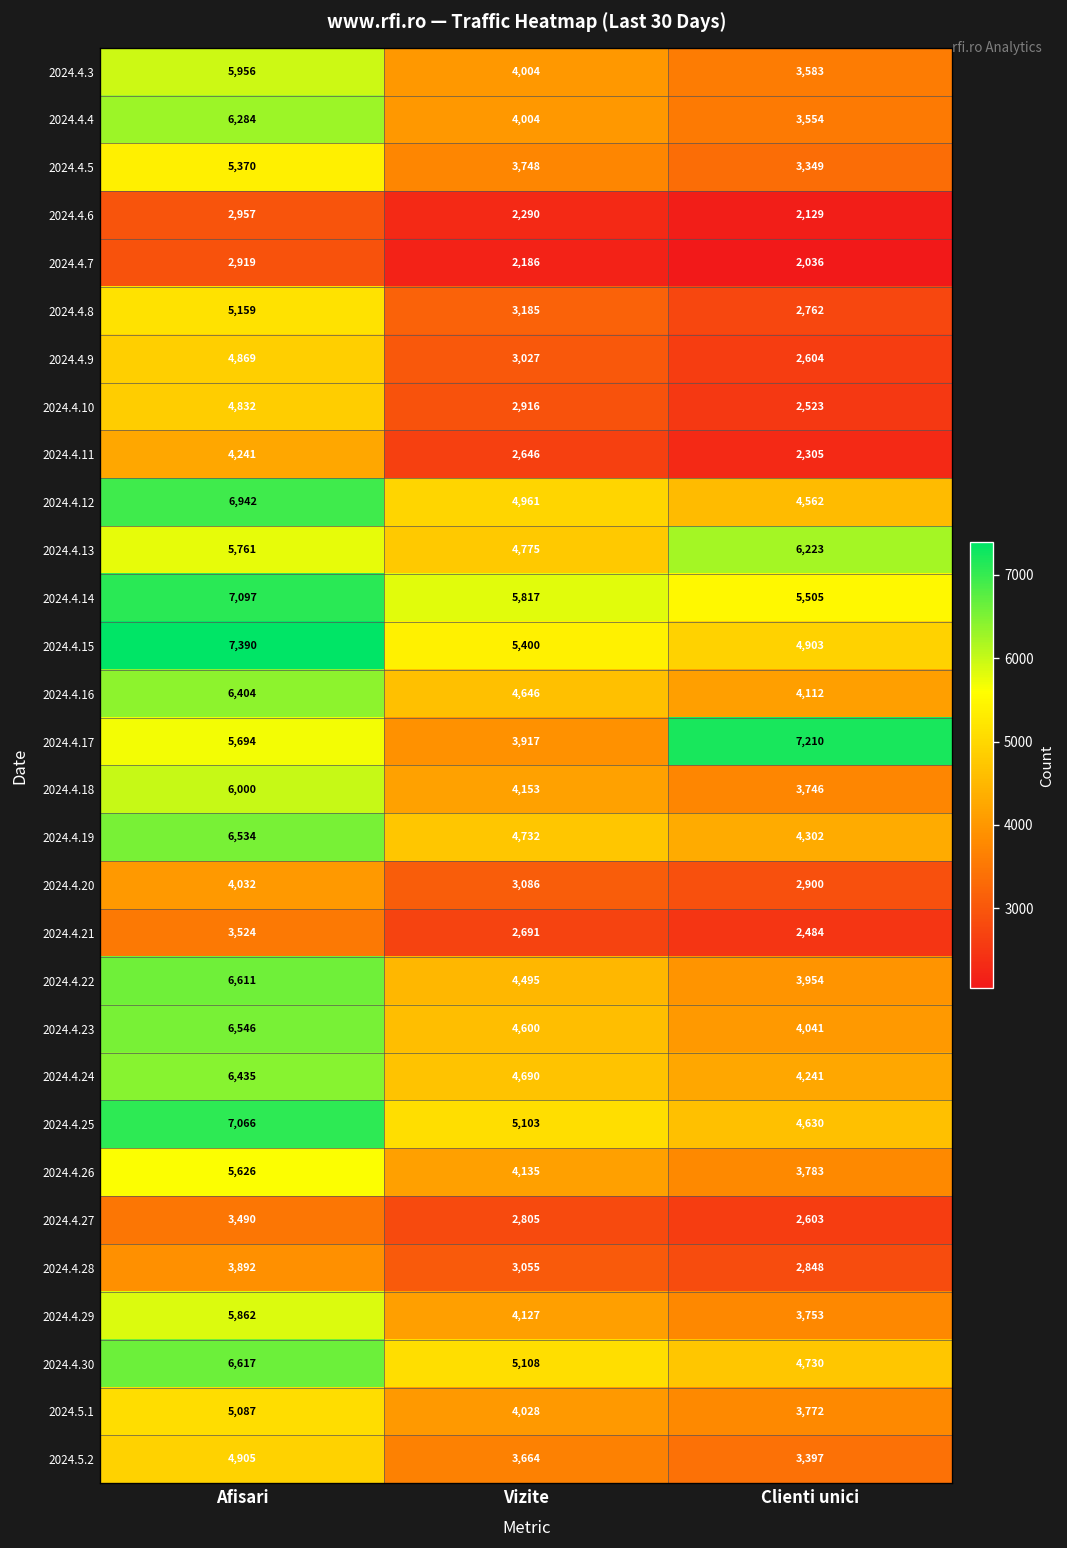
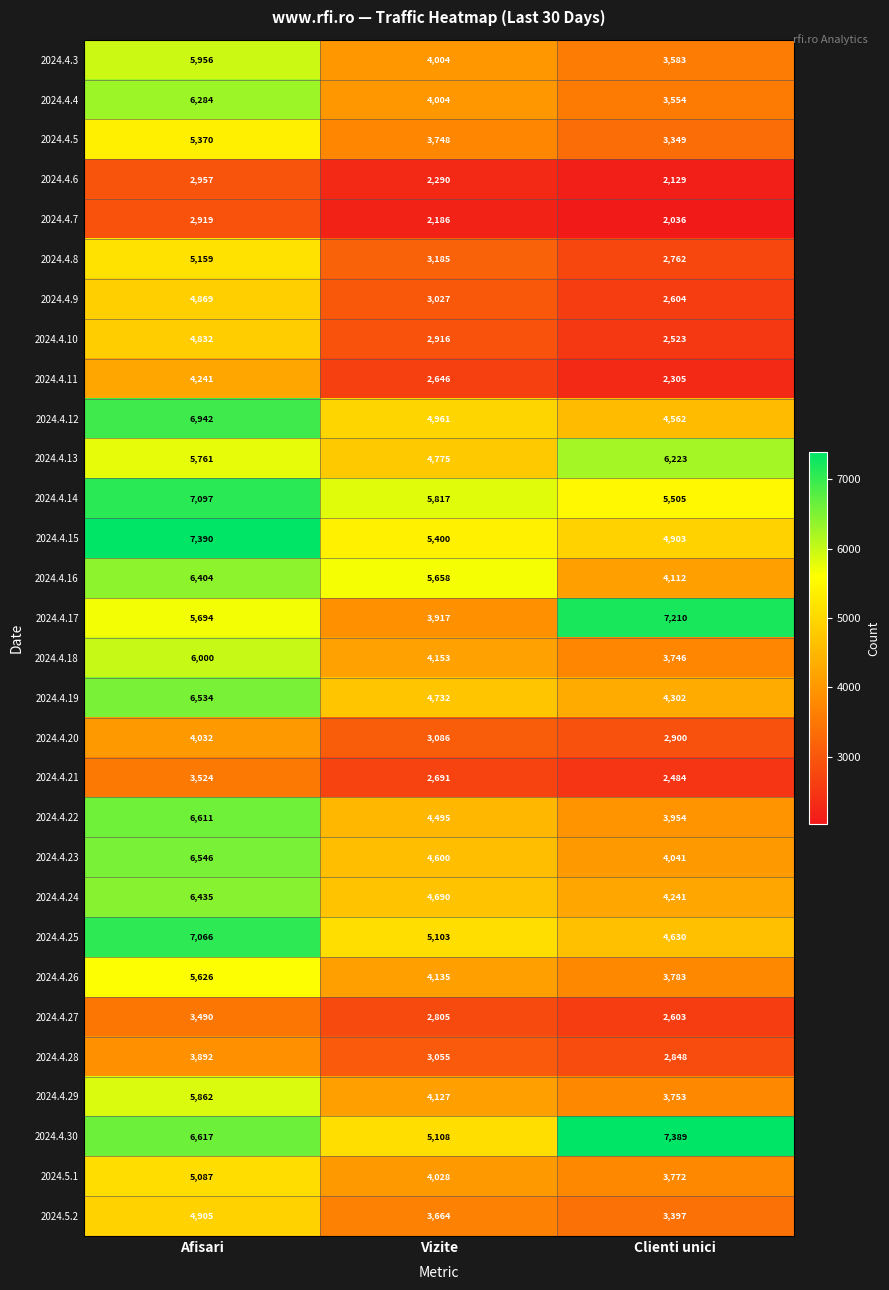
2024.4.16, Vizite: 4,646 -> 5,658
2024.4.30, Clienti unici: 4,730 -> 7,389
